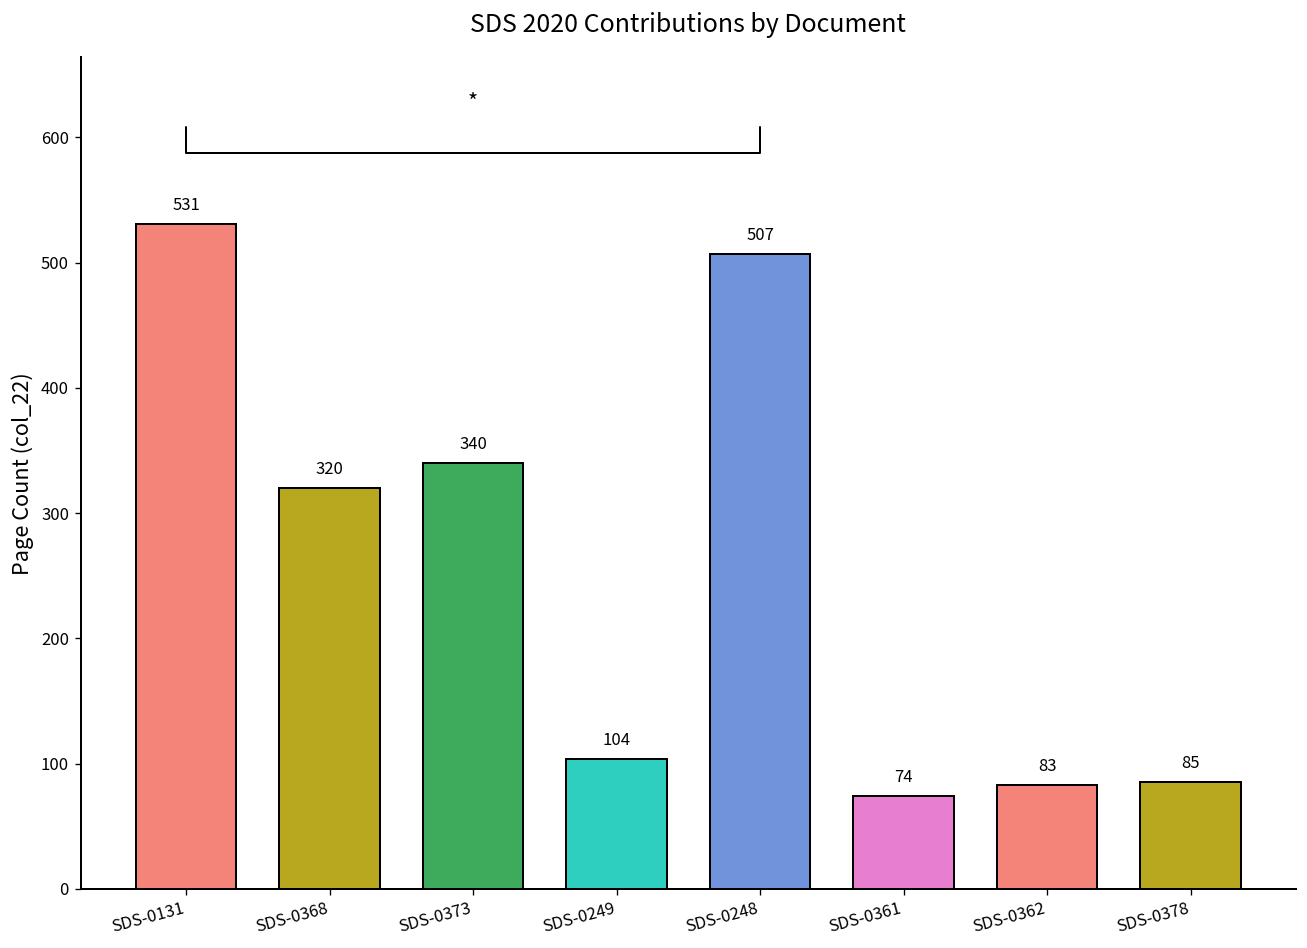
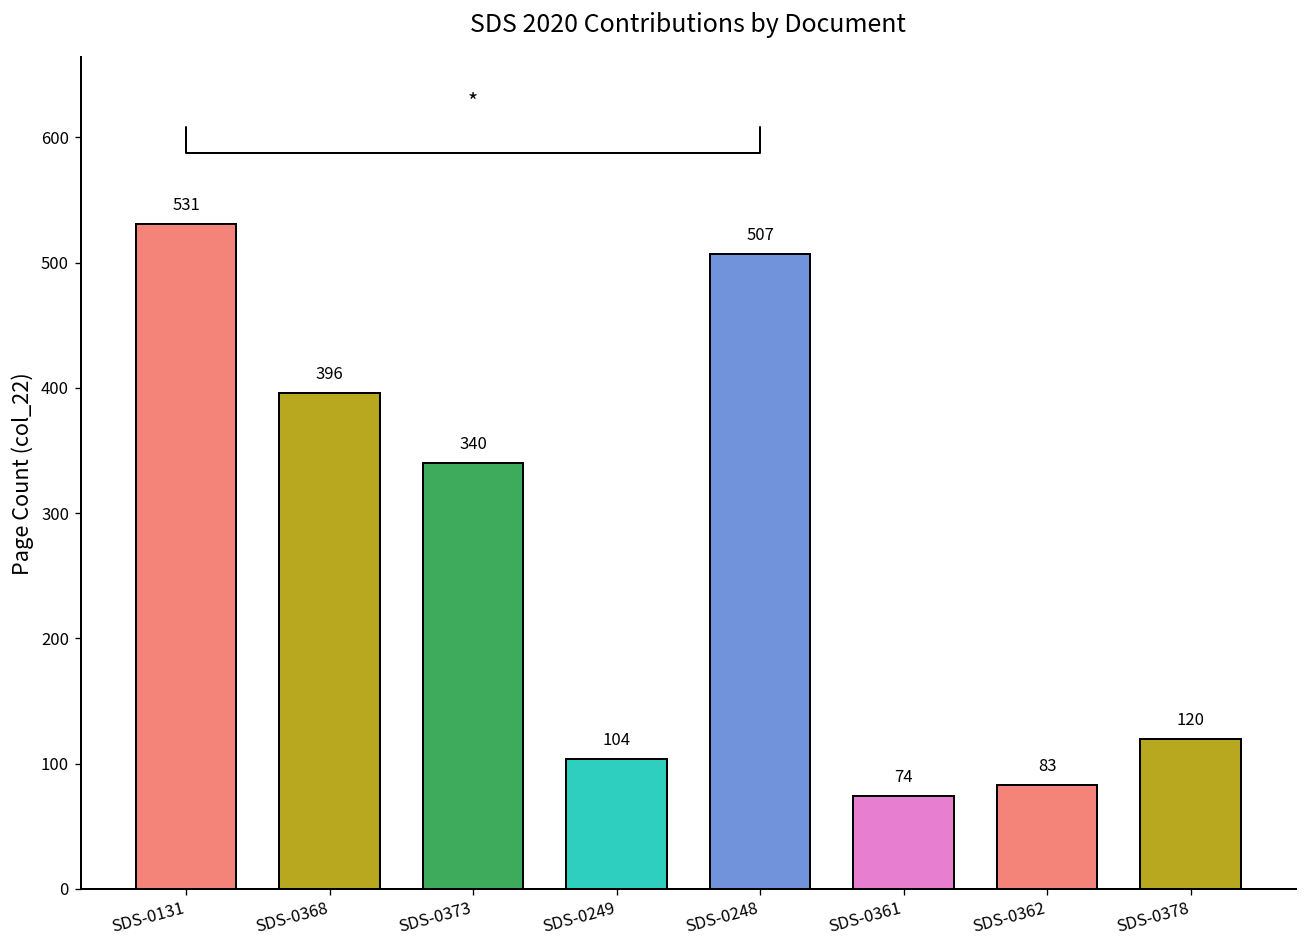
SDS-0368: 320 -> 396
SDS-0378: 85 -> 120
